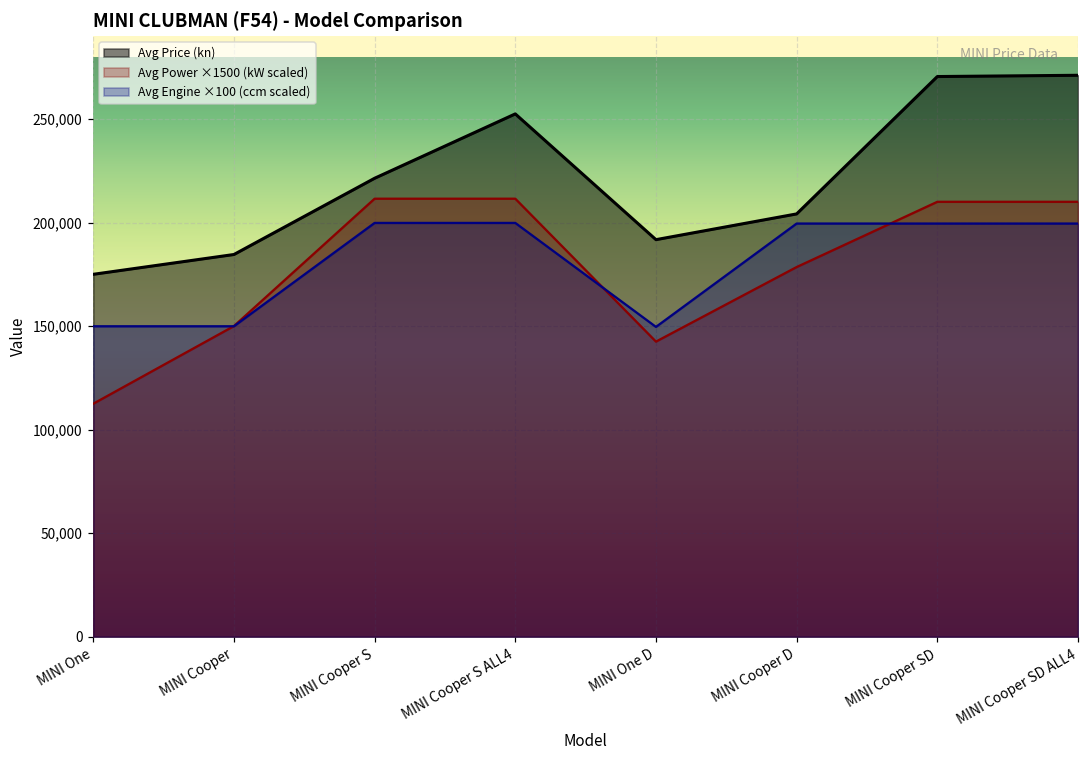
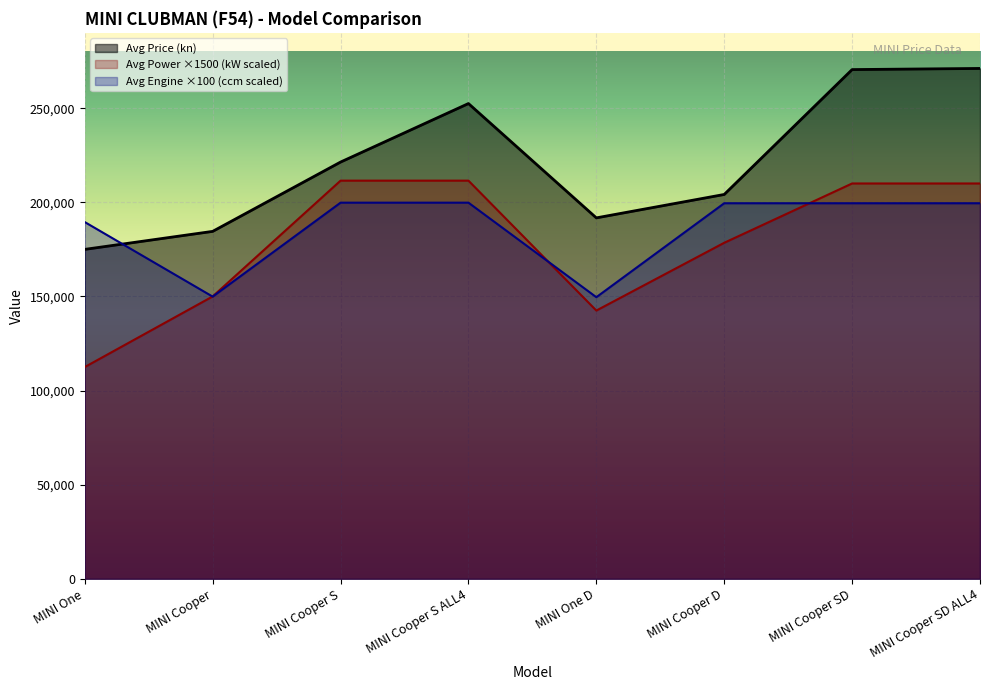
Avg Engine ×100 (ccm scaled), MINI One: 150,000 -> 190,000
